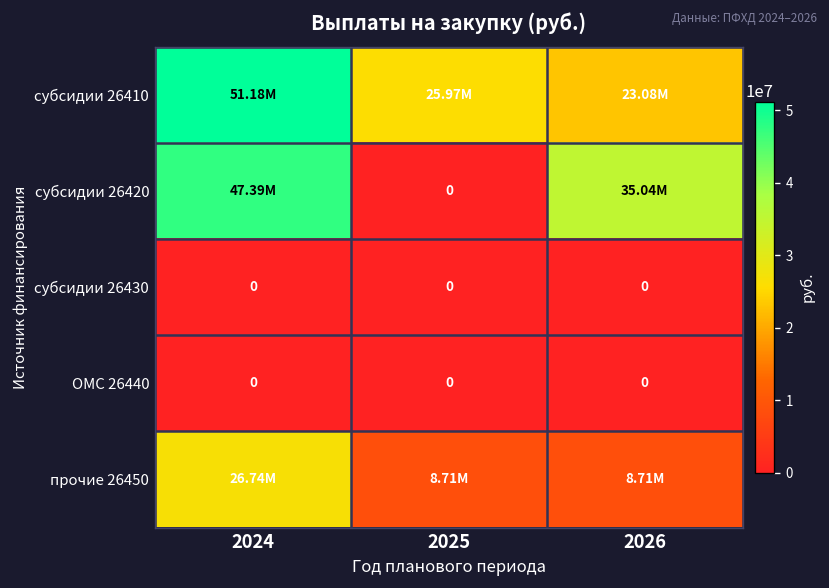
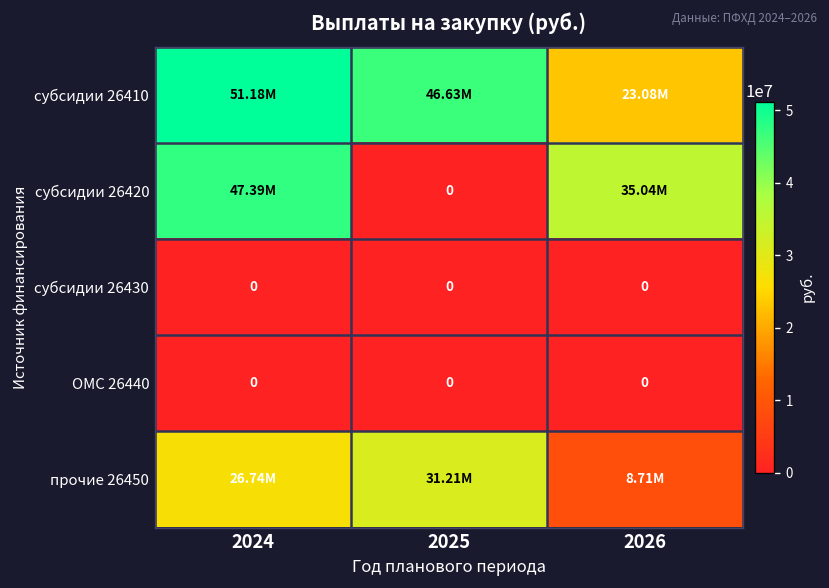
субсидии 26410, 2025: 25.97M -> 46.63M
прочие 26450, 2025: 8.71M -> 31.21M
